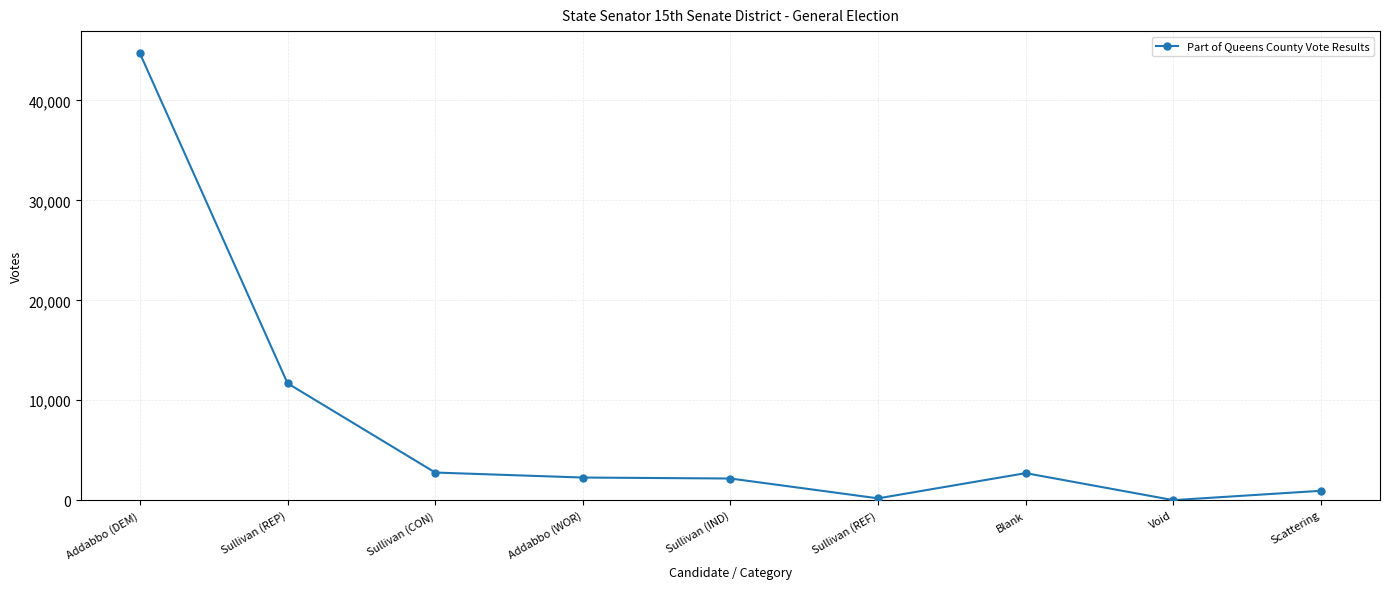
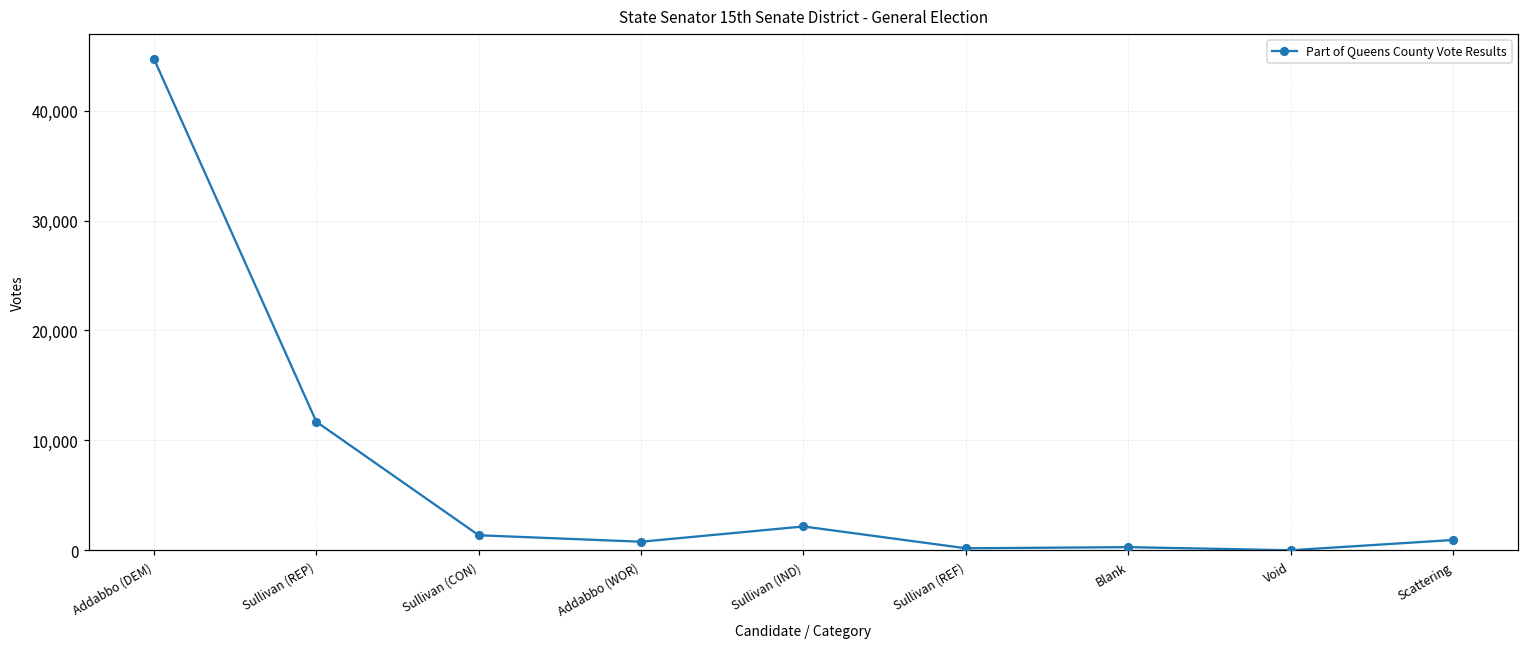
Sullivan (CON): 3,000 -> 1,000
Addabbo (WOR): 2,000 -> 1,000
Blank: 3,000 -> 0
